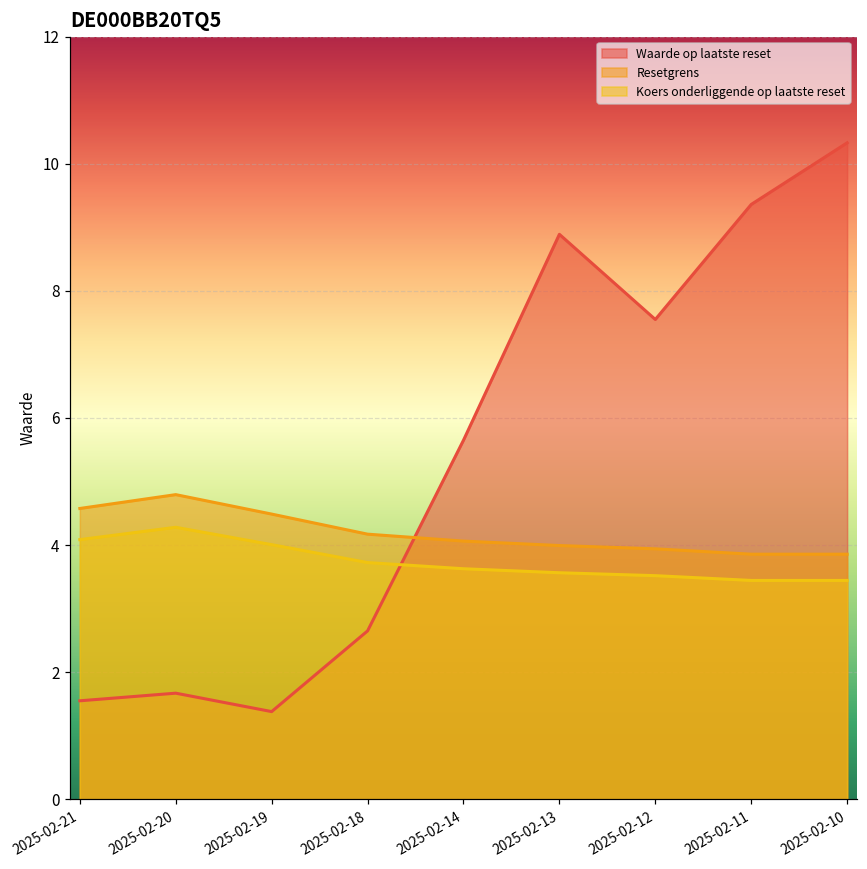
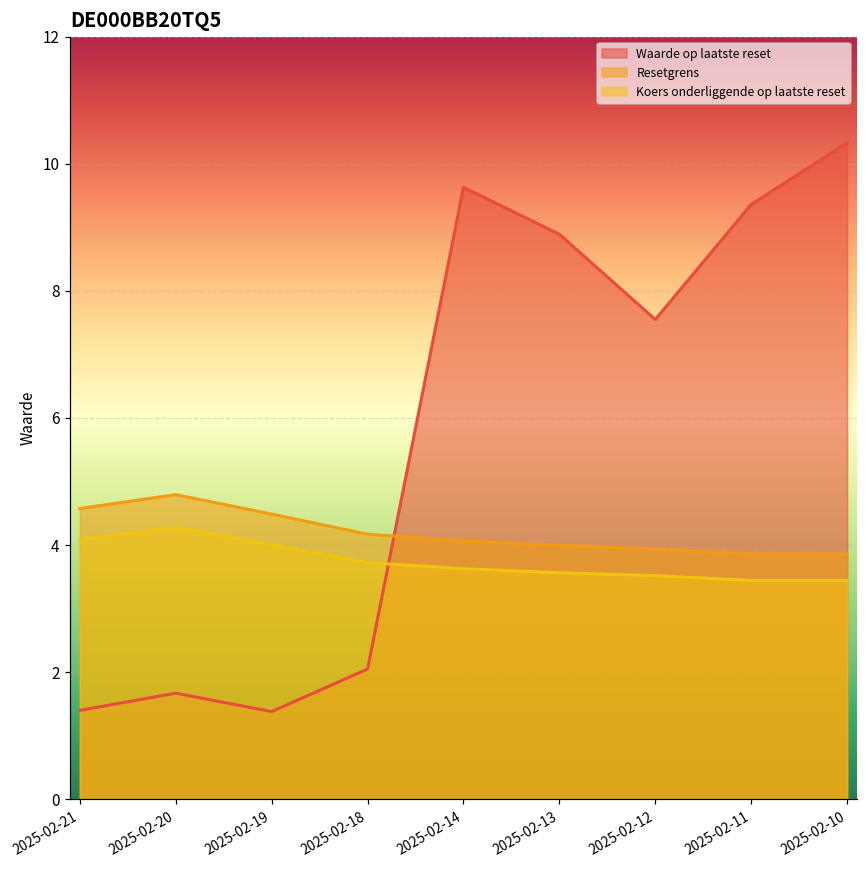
Waarde op laatste reset, 2025-02-21: 1.6 -> 1.4
Waarde op laatste reset, 2025-02-18: 2.7 -> 2.1
Waarde op laatste reset, 2025-02-14: 5.7 -> 9.6
